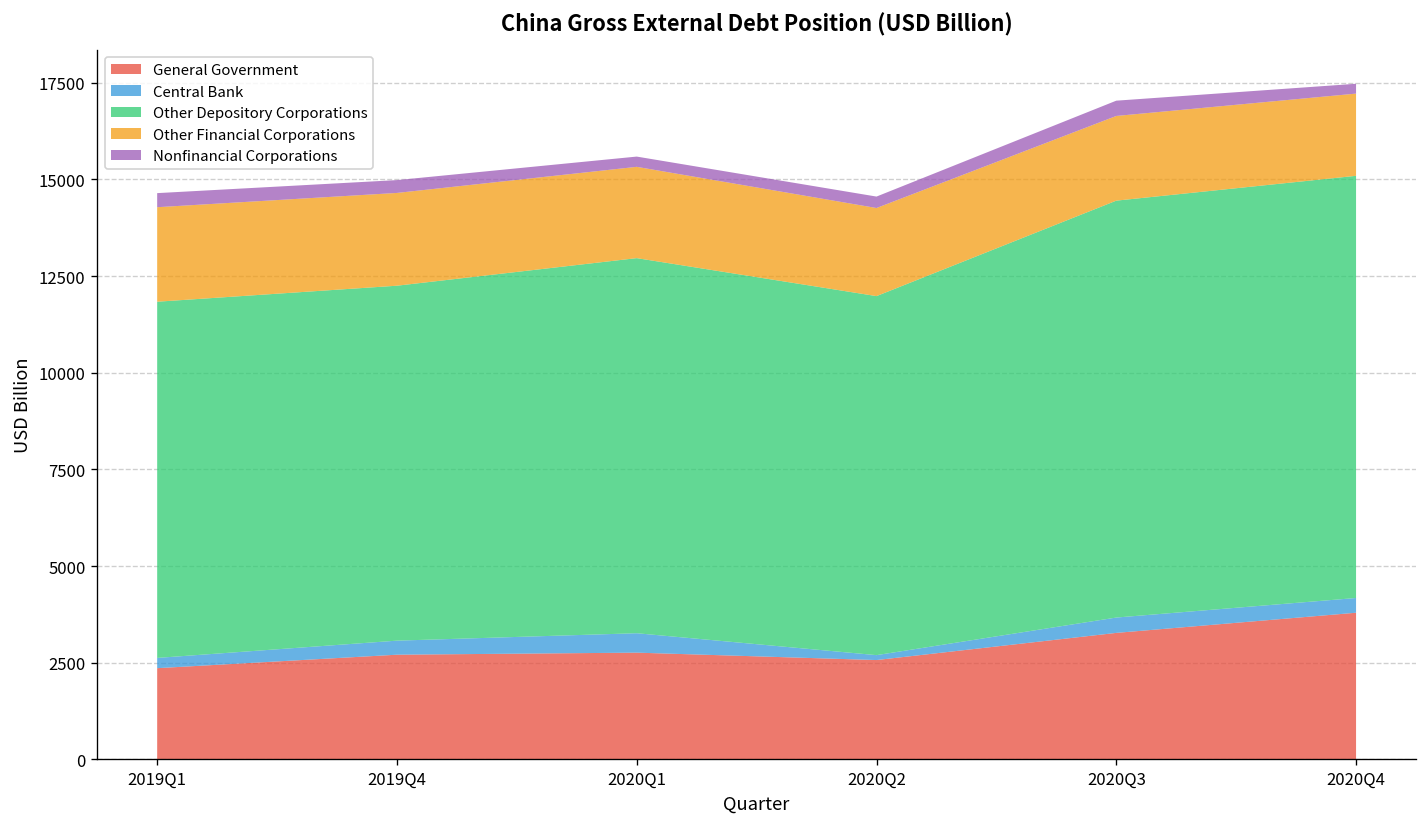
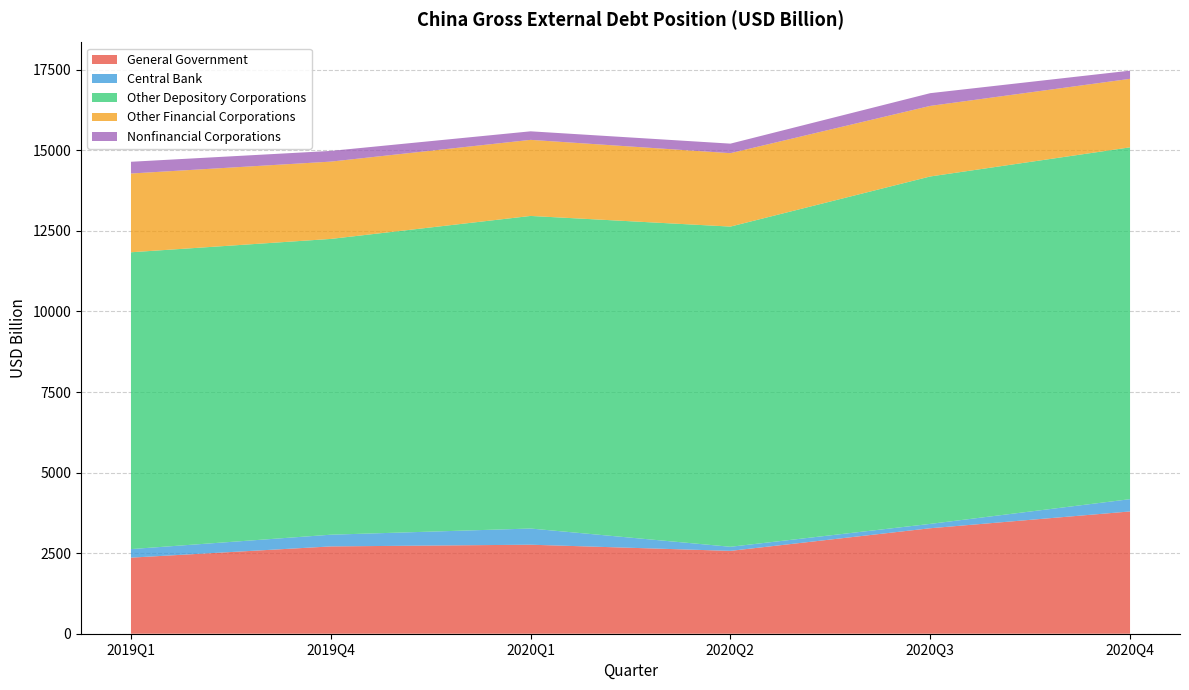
Other Depository Corporations, 2020Q2: 9300 -> 9900
Central Bank, 2020Q3: 400 -> 100
